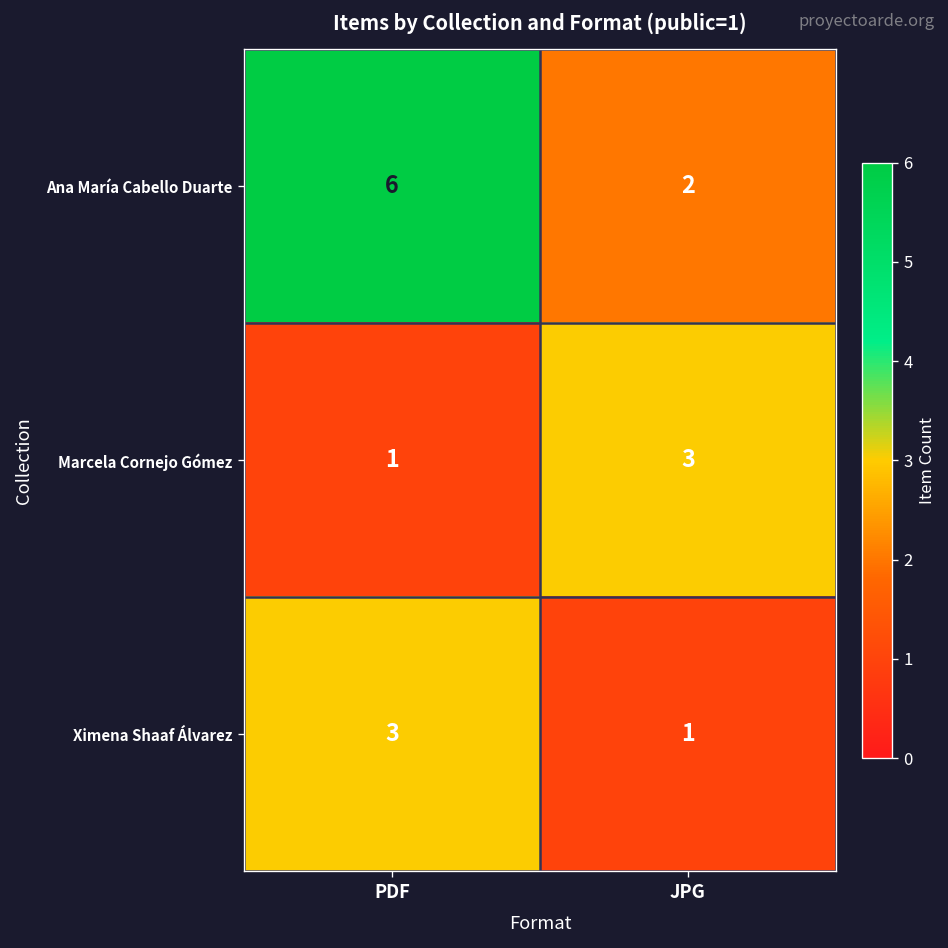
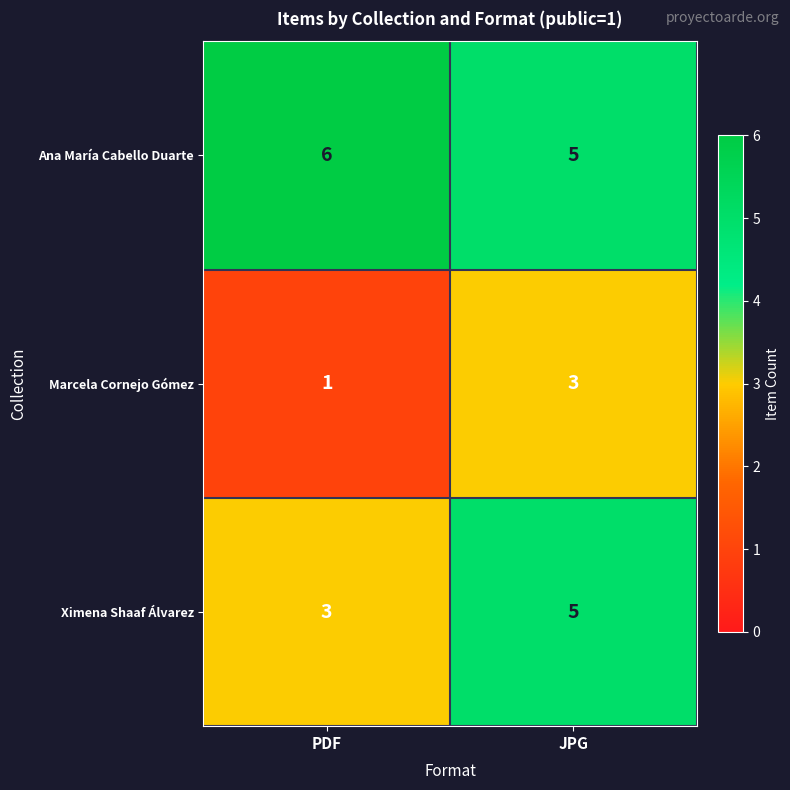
Ana María Cabello Duarte, JPG: 2 -> 5
Ximena Shaaf Álvarez, JPG: 1 -> 5
